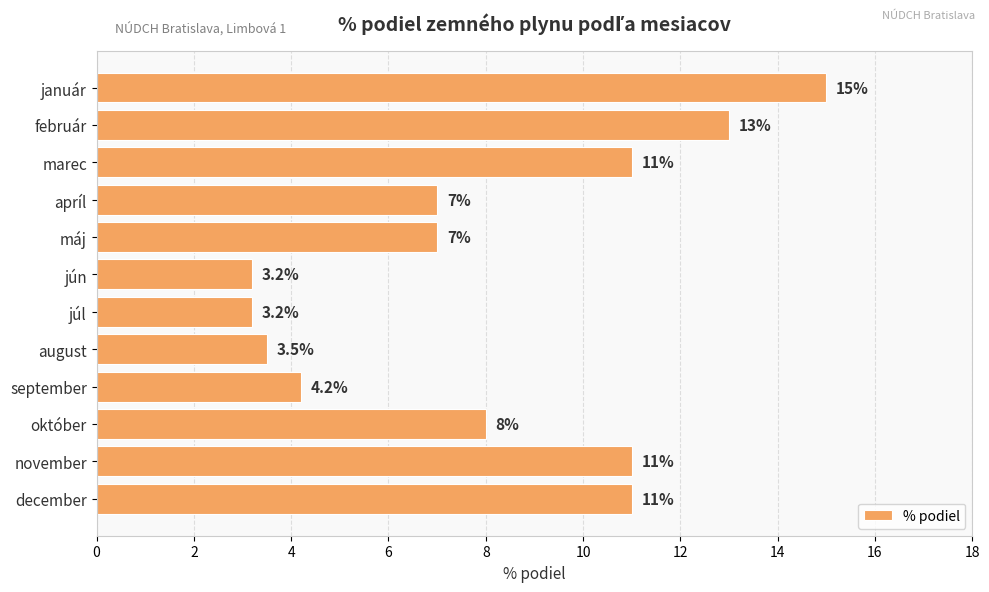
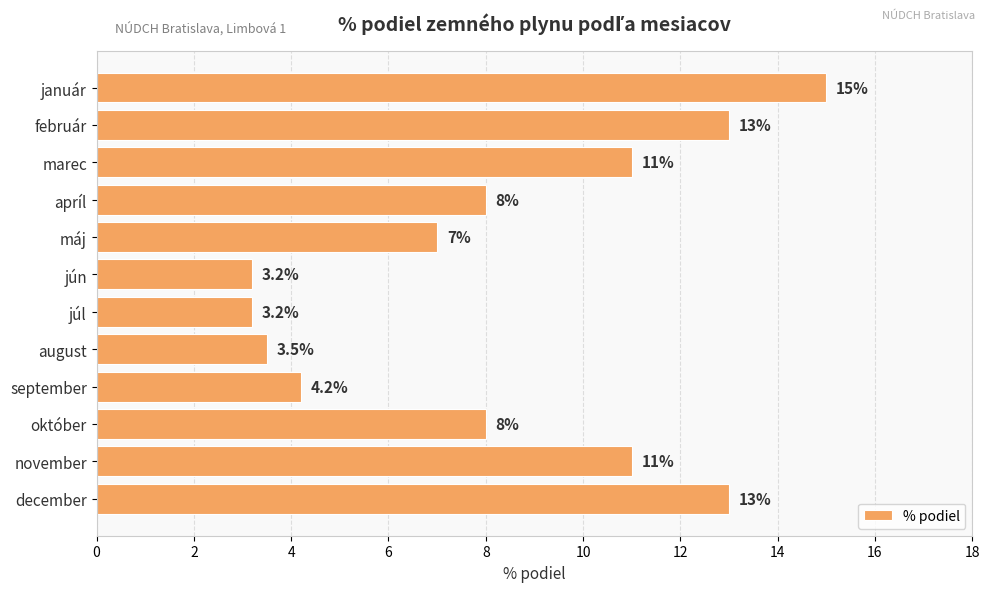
apríl: 7% -> 8%
december: 11% -> 13%
